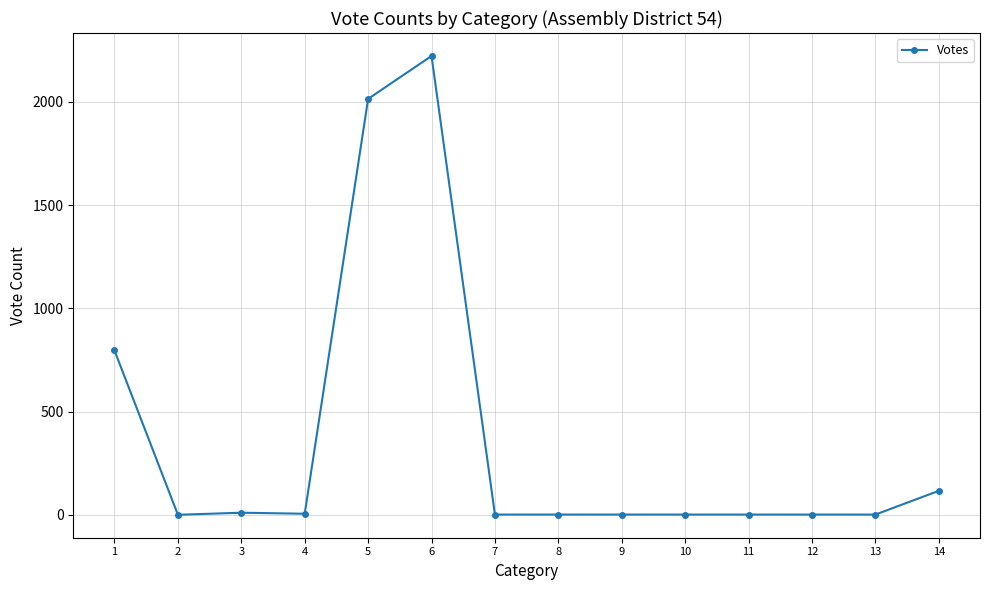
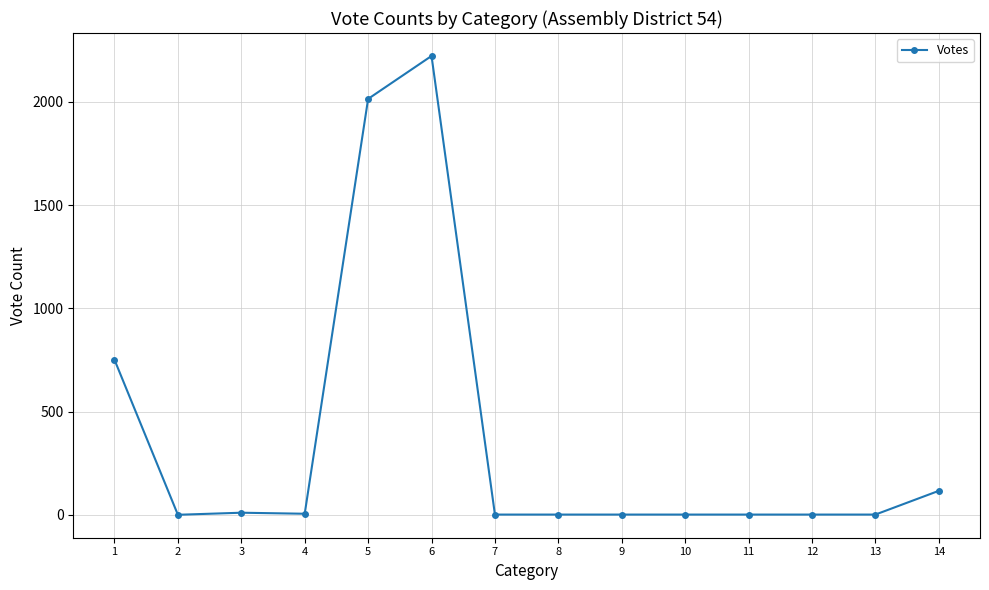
1: 800 -> 750
